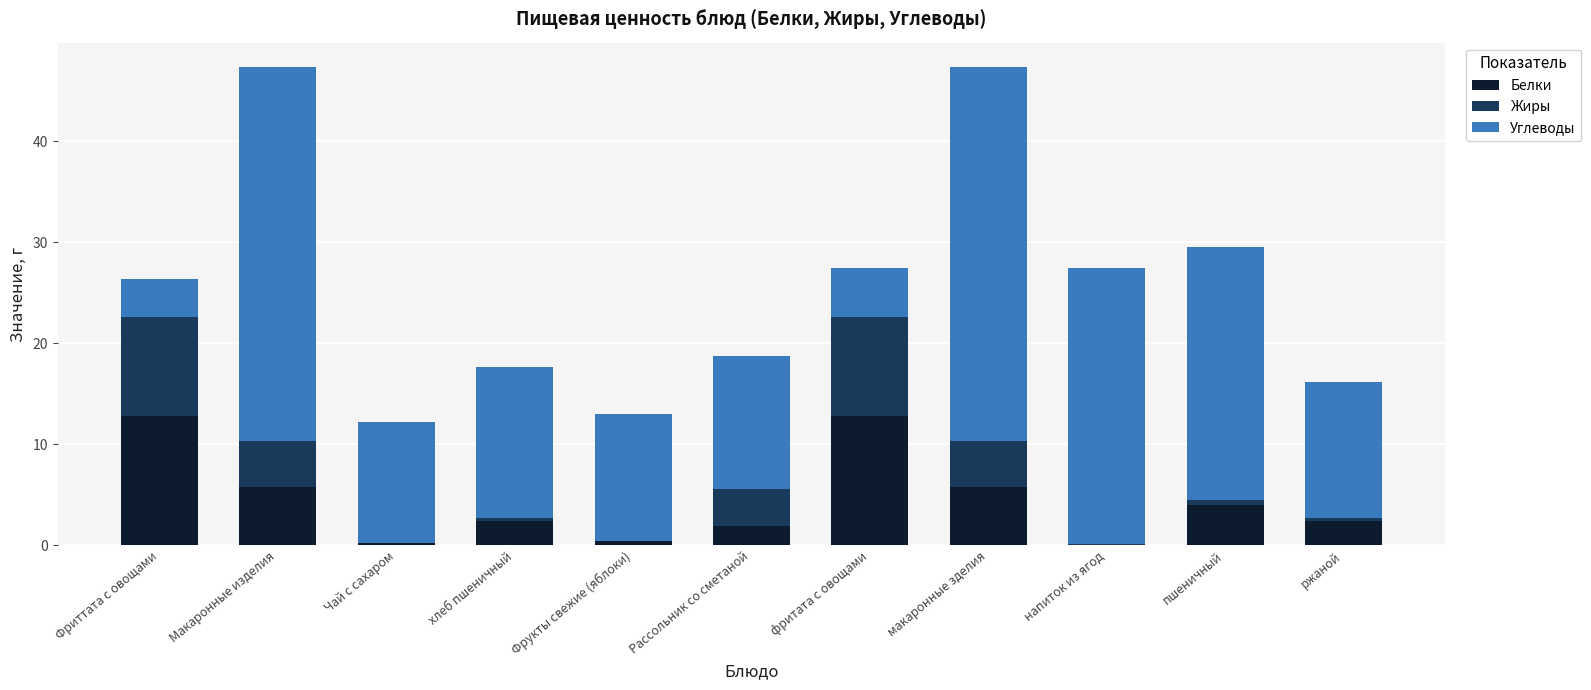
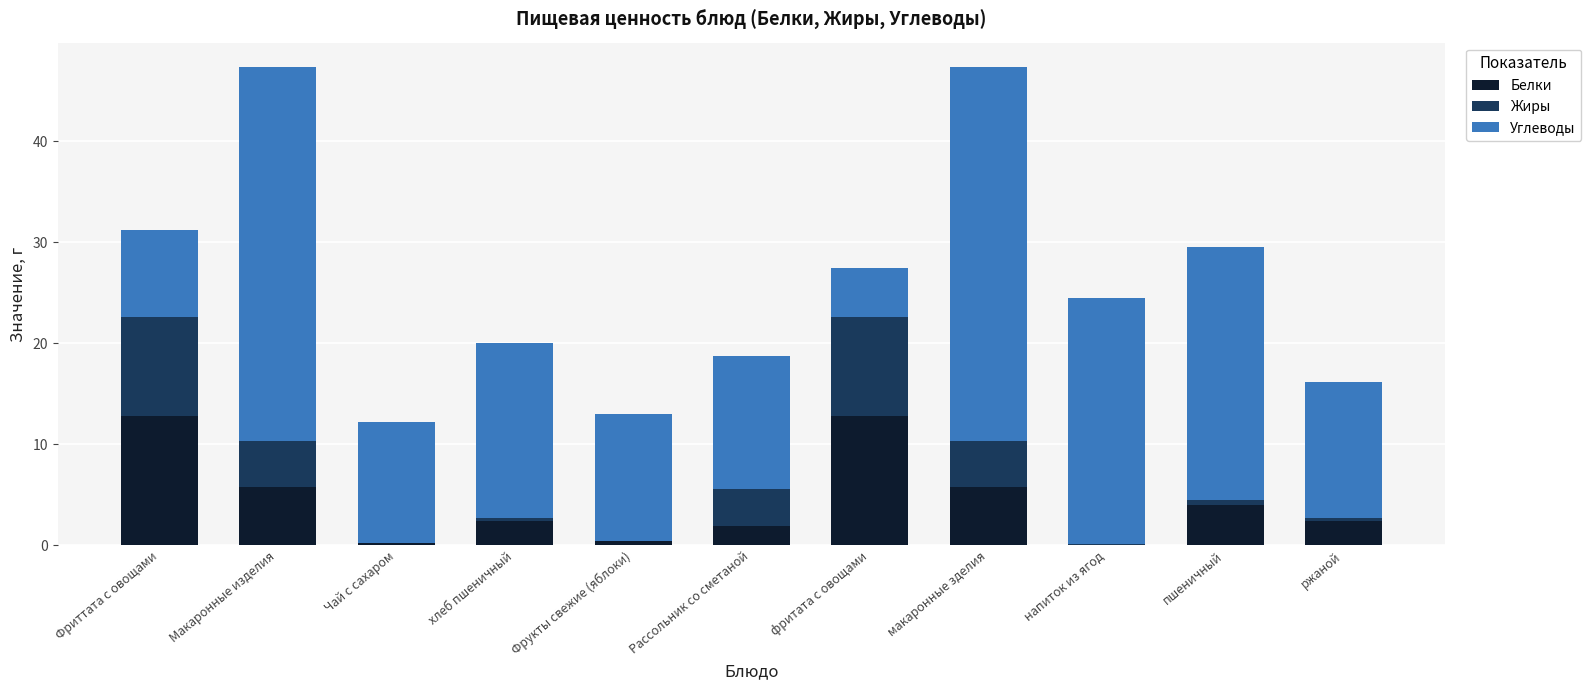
Углеводы, Фриттата с овощами: 3.8 -> 8.6
Углеводы, хлеб пшеничный: 15.0 -> 17.3
Углеводы, напиток из ягод: 27.3 -> 24.4
